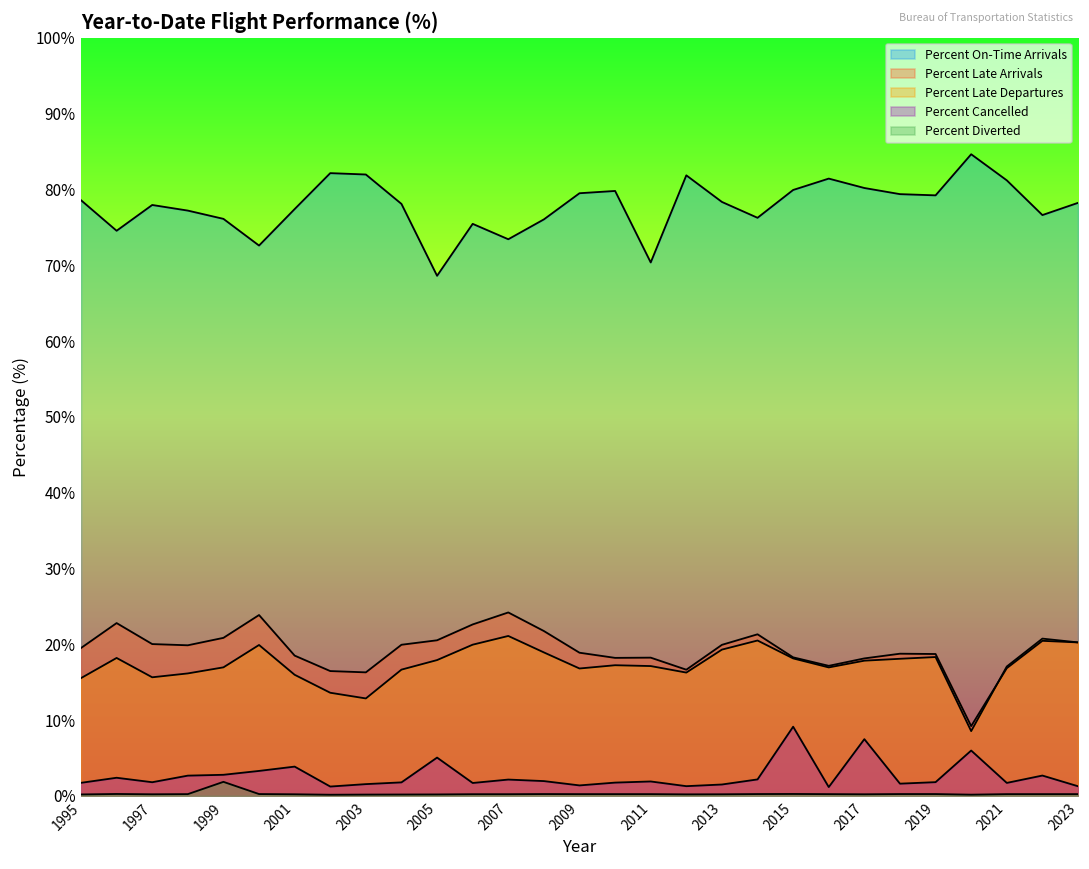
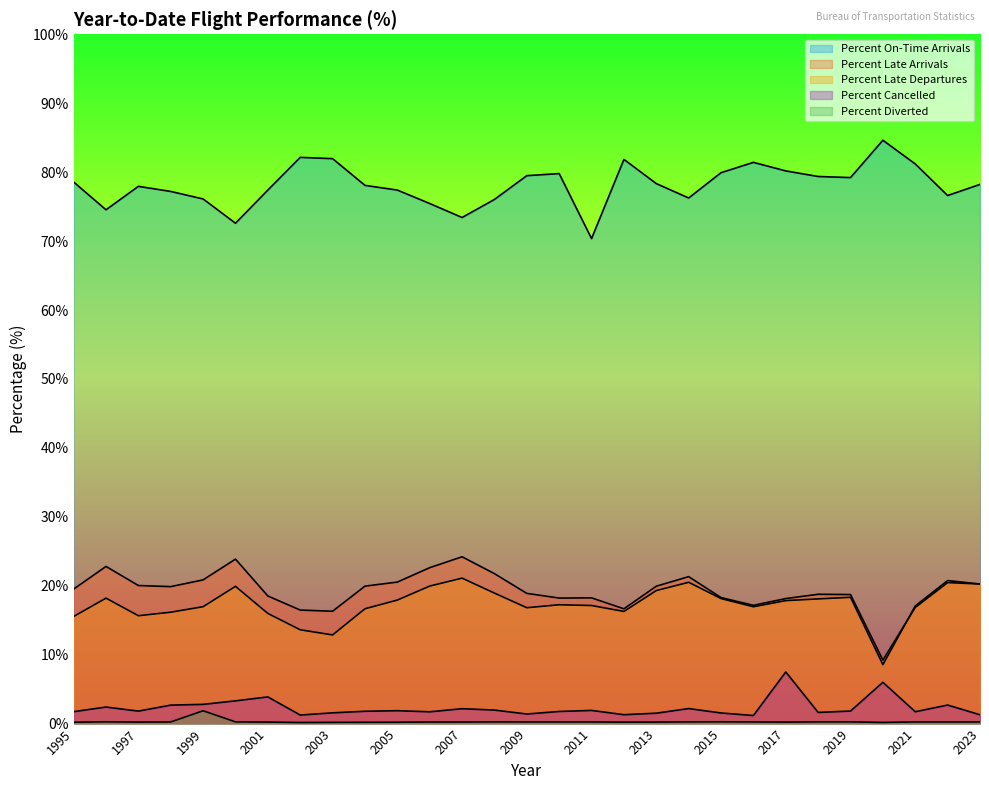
Percent On-Time Arrivals, 2005: 69% -> 77%
Percent Cancelled, 2005: 5% -> 2%
Percent Cancelled, 2015: 9% -> 2%
